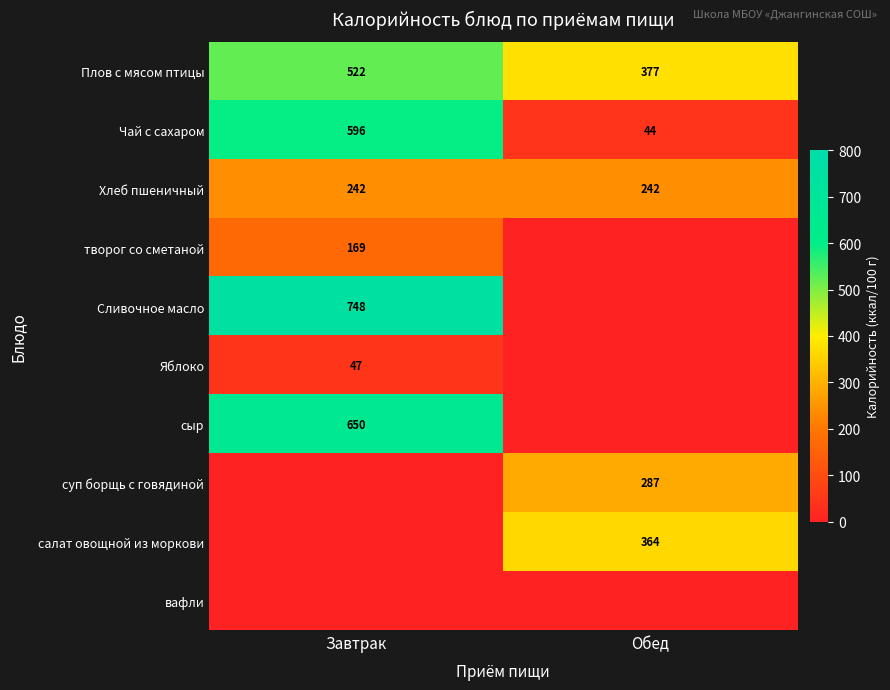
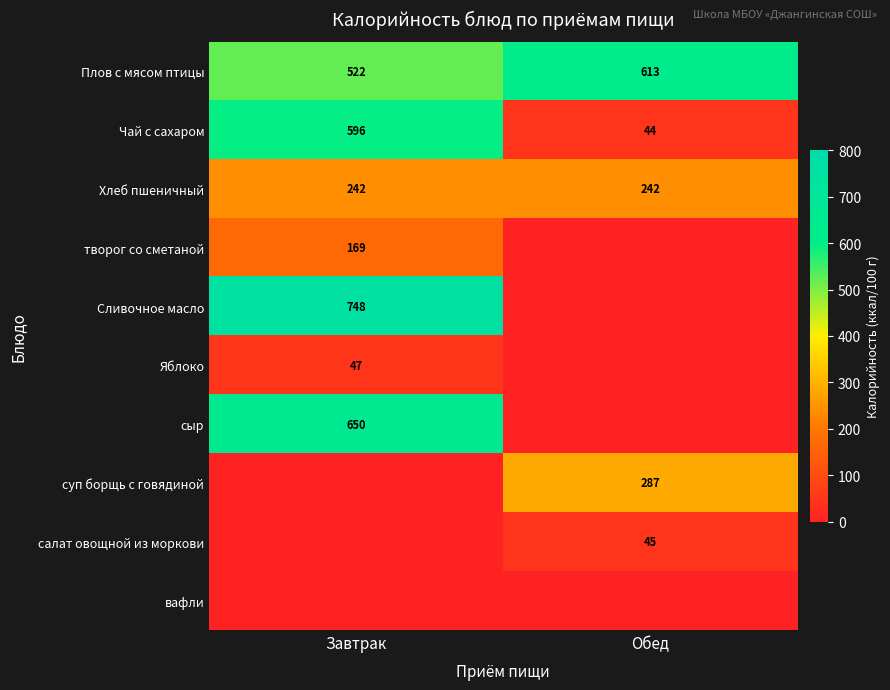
Плов с мясом птицы, Обед: 377 -> 613
салат овощной из моркови, Обед: 364 -> 45
